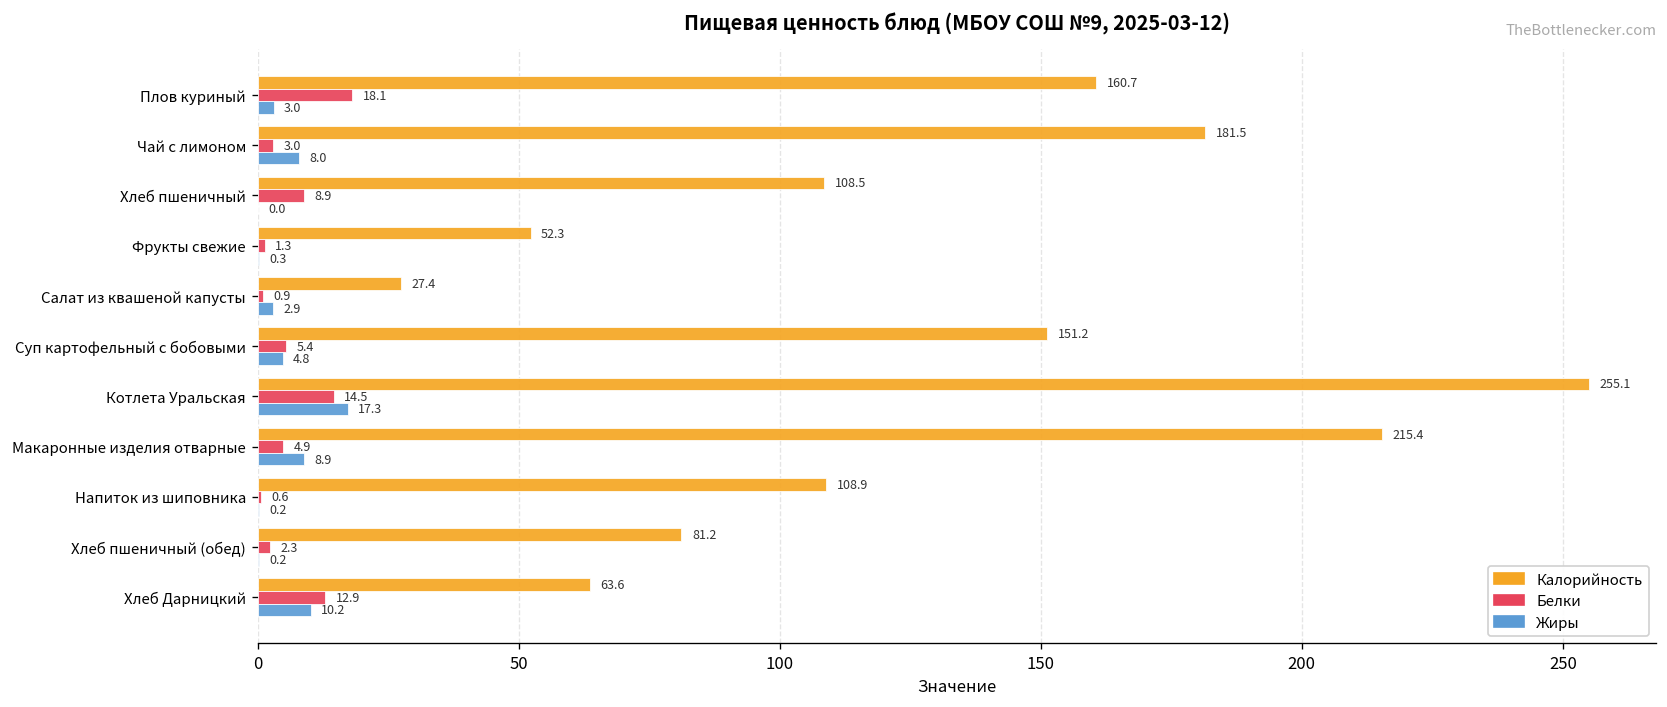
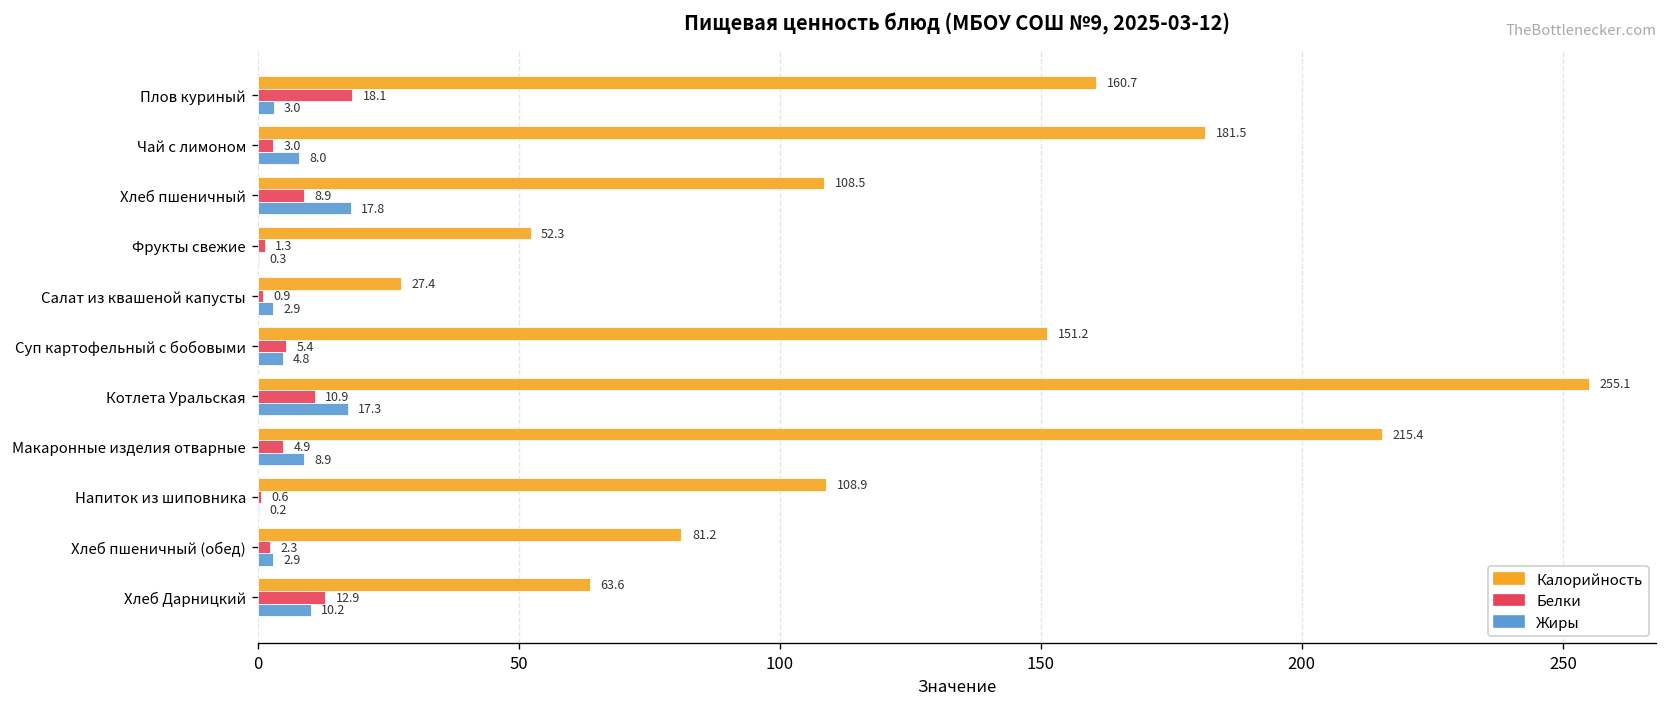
Жиры, Хлеб пшеничный: 0.0 -> 17.8
Белки, Котлета Уральская: 14.5 -> 10.9
Жиры, Хлеб пшеничный (обед): 0.2 -> 2.9
